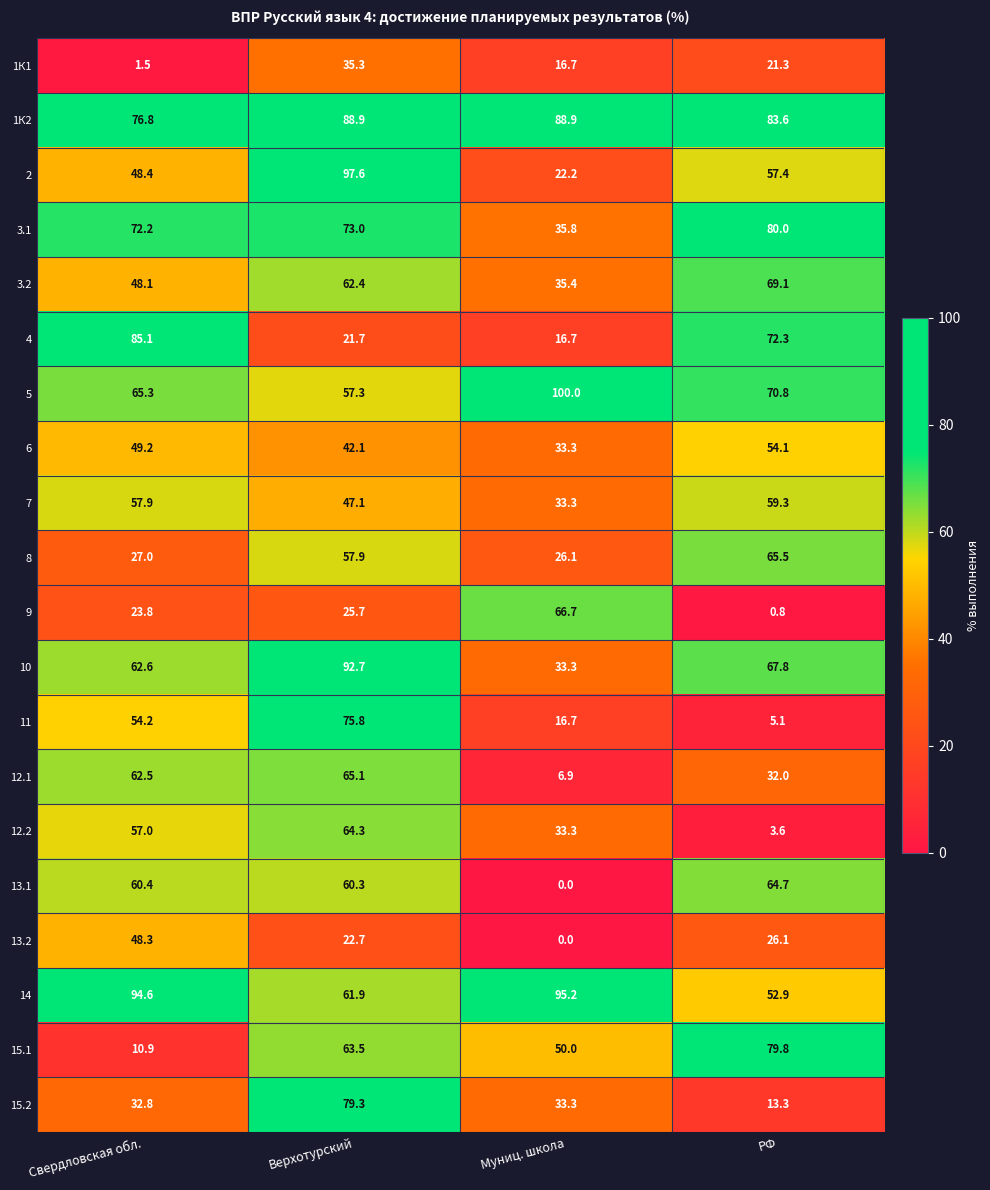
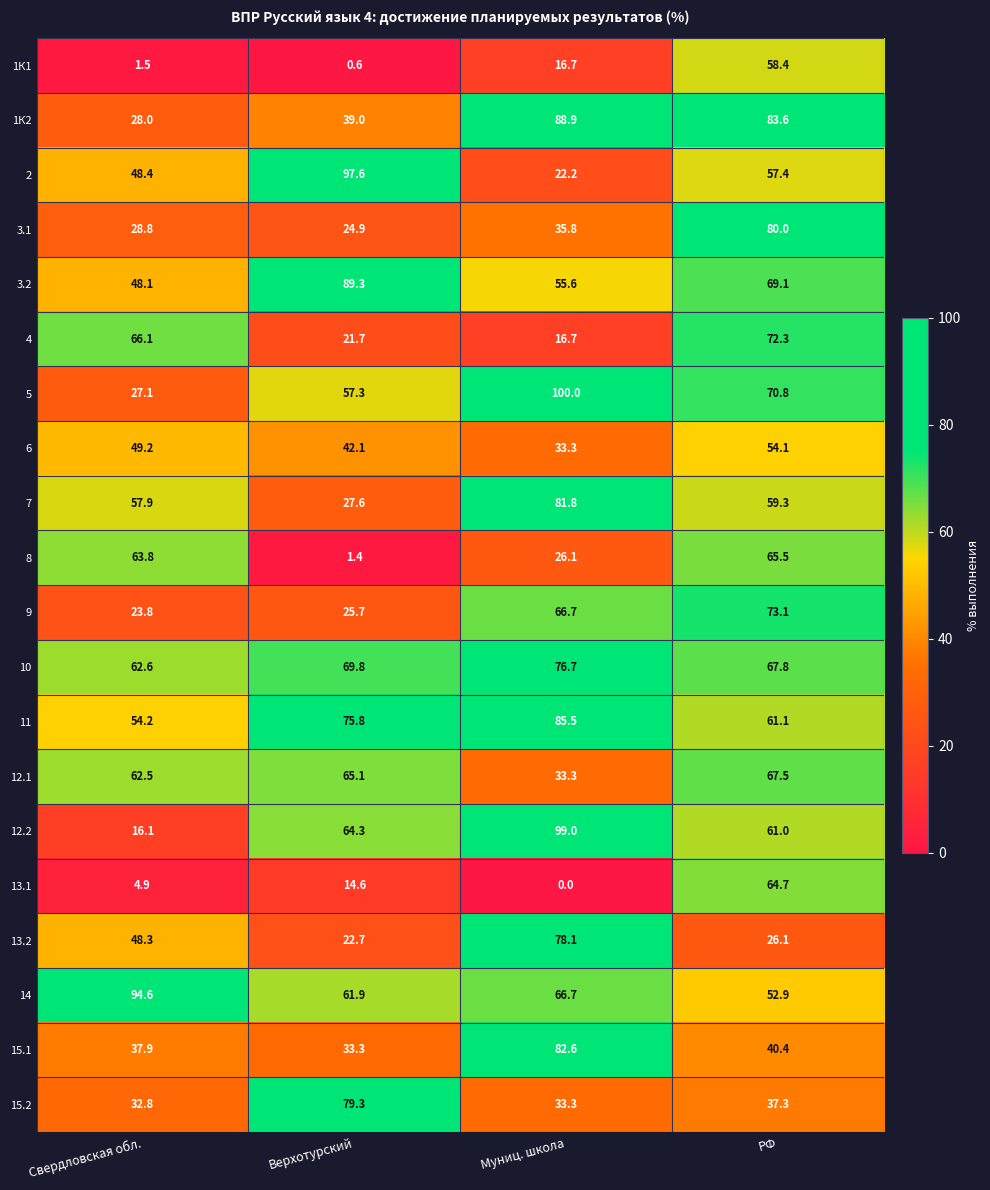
1К1, Верхотурский: 35.3 -> 0.6
1К1, РФ: 21.3 -> 58.4
1К2, Свердловская обл.: 76.8 -> 28.0
1К2, Верхотурский: 88.9 -> 39.0
3.1, Свердловская обл.: 72.2 -> 28.8
3.1, Верхотурский: 73.0 -> 24.9
3.2, Верхотурский: 62.4 -> 89.3
3.2, Муниц. школа: 35.4 -> 55.6
4, Свердловская обл.: 85.1 -> 66.1
5, Свердловская обл.: 65.3 -> 27.1
7, Верхотурский: 47.1 -> 27.6
7, Муниц. школа: 33.3 -> 81.8
8, Свердловская обл.: 27.0 -> 63.8
8, Верхотурский: 57.9 -> 1.4
9, РФ: 0.8 -> 73.1
10, Верхотурский: 92.7 -> 69.8
10, Муниц. школа: 33.3 -> 76.7
11, Муниц. школа: 16.7 -> 85.5
11, РФ: 5.1 -> 61.1
12.1, Муниц. школа: 6.9 -> 33.3
12.1, РФ: 32.0 -> 67.5
12.2, Свердловская обл.: 57.0 -> 16.1
12.2, Муниц. школа: 33.3 -> 99.0
12.2, РФ: 3.6 -> 61.0
13.1, Свердловская обл.: 60.4 -> 4.9
13.1, Верхотурский: 60.3 -> 14.6
13.2, Муниц. школа: 0.0 -> 78.1
14, Муниц. школа: 95.2 -> 66.7
15.1, Свердловская обл.: 10.9 -> 37.9
15.1, Верхотурский: 63.5 -> 33.3
15.1, Муниц. школа: 50.0 -> 82.6
15.1, РФ: 79.8 -> 40.4
15.2, РФ: 13.3 -> 37.3
